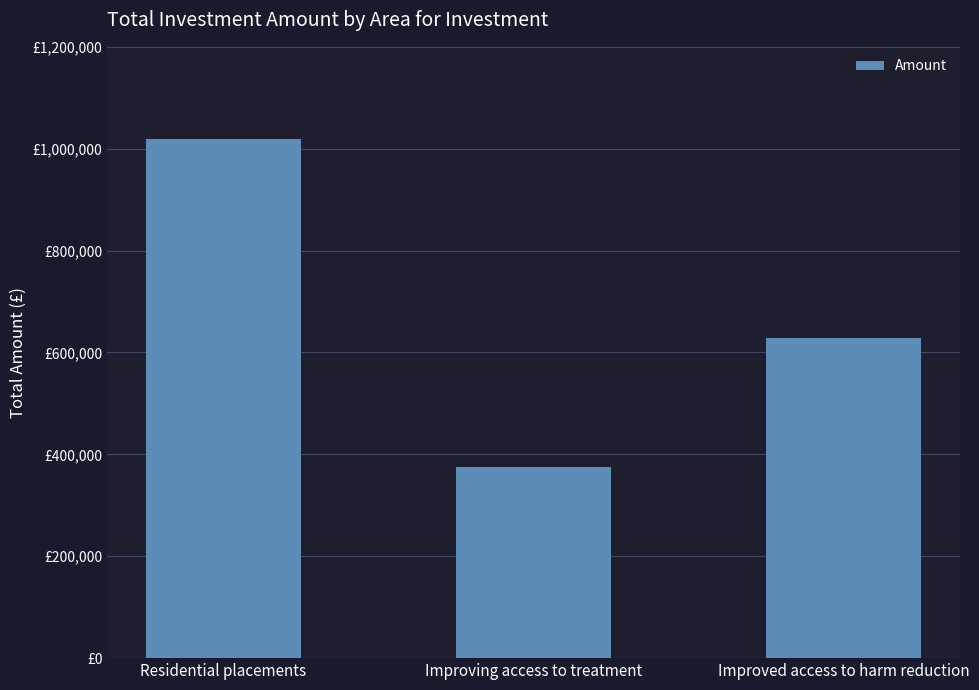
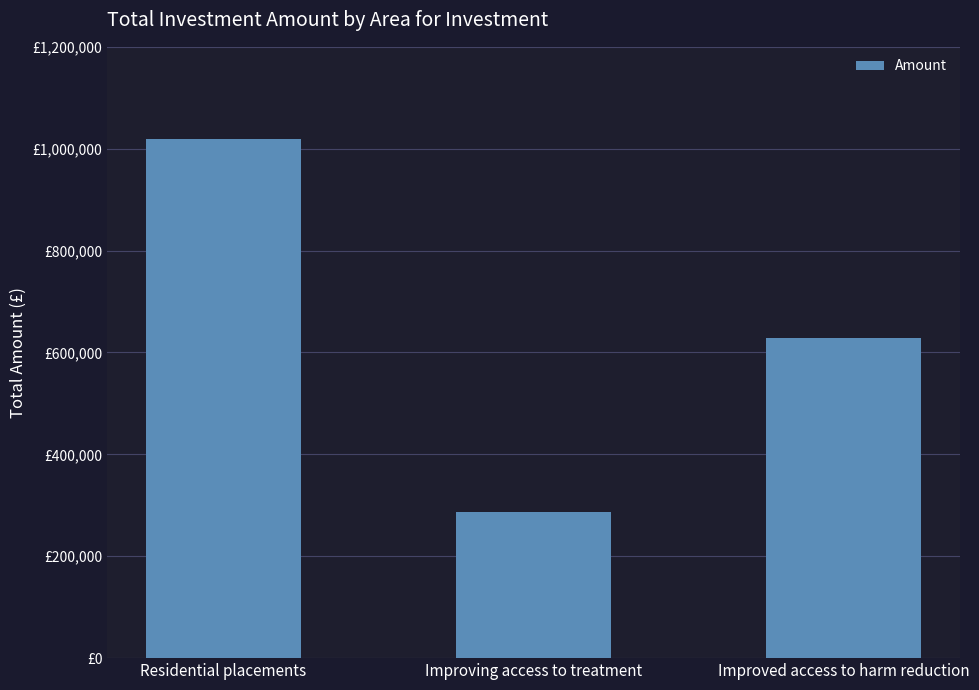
Improving access to treatment: £380,000 -> £290,000
